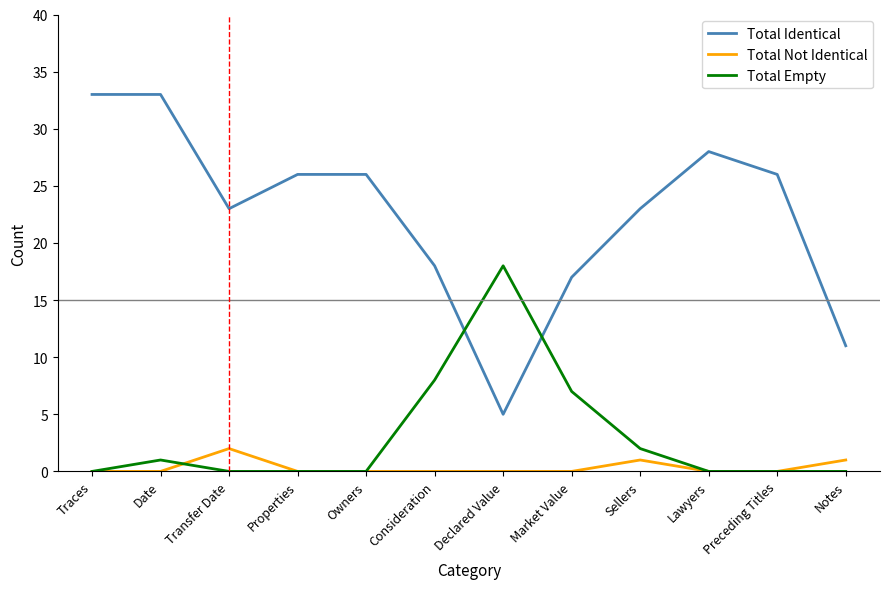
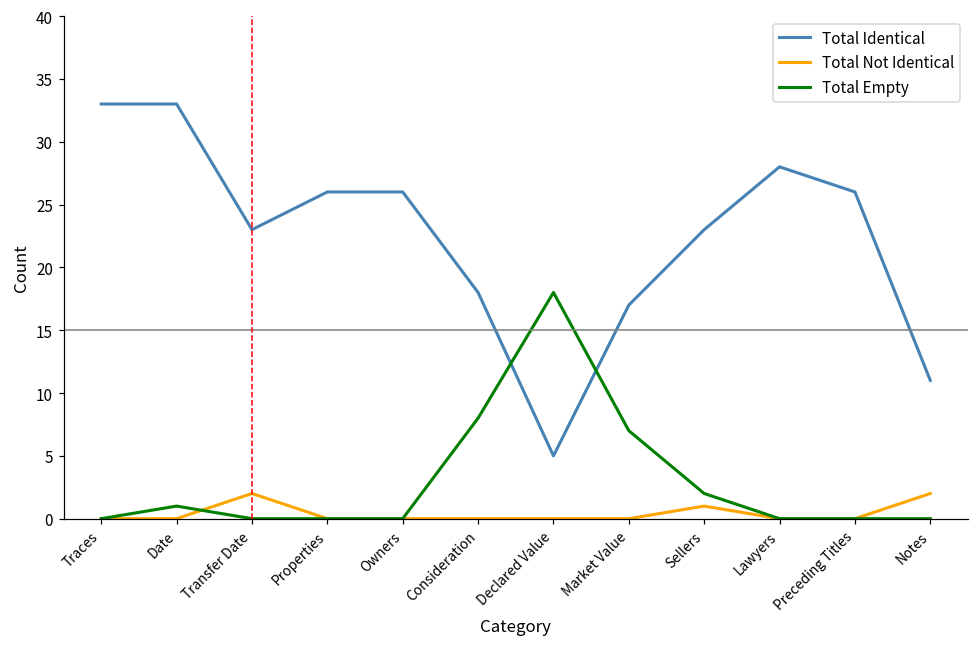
Total Not Identical, Notes: 1 -> 2
